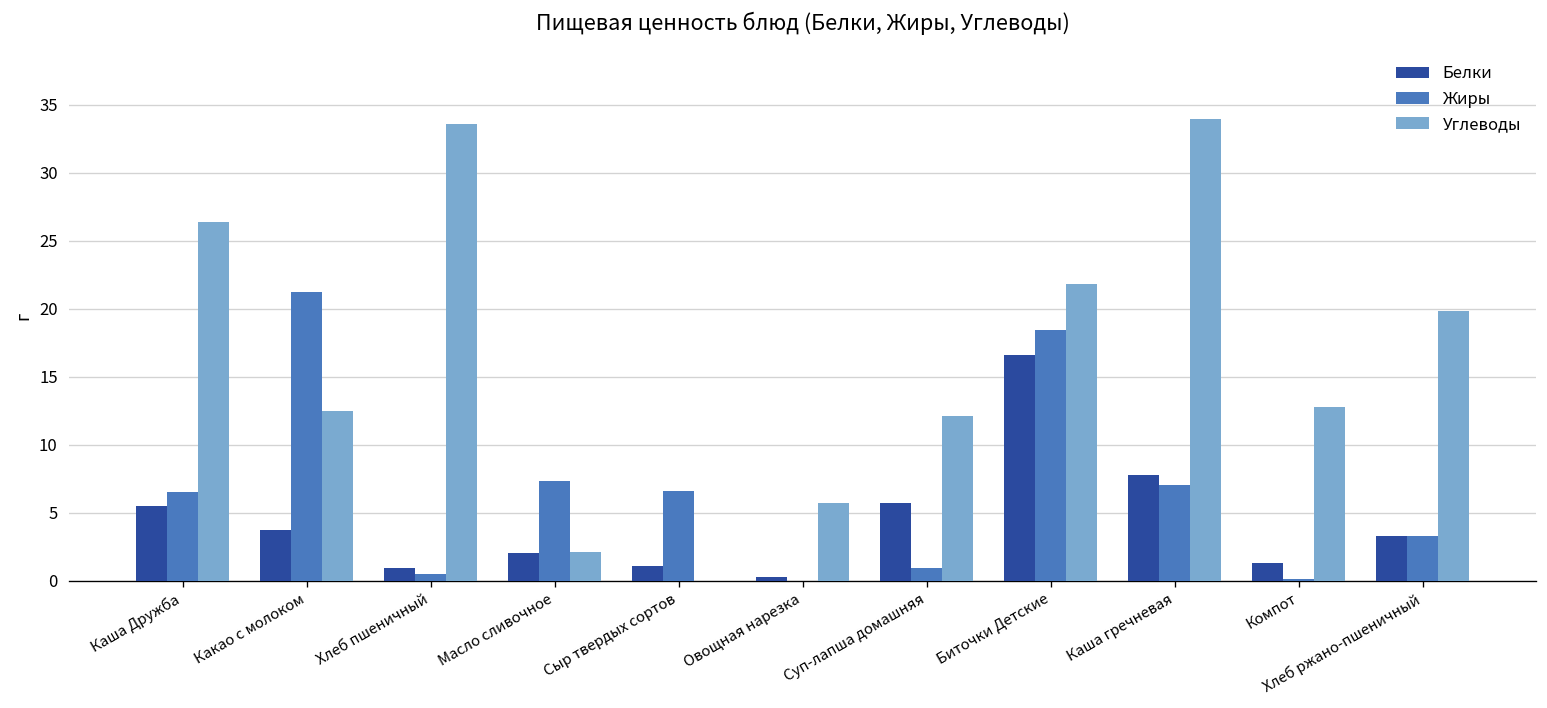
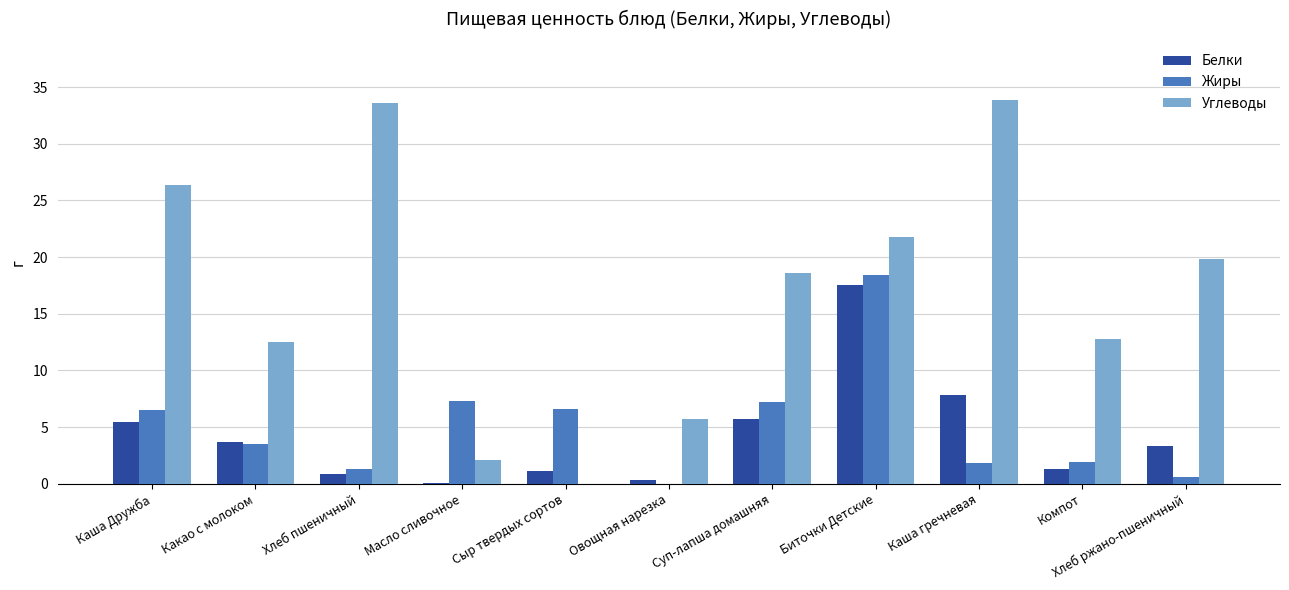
Жиры, Какао с молоком: 21.2 -> 3.5
Жиры, Хлеб пшеничный: 0.5 -> 1.3
Белки, Масло сливочное: 2.0 -> 0.1
Жиры, Суп-лапша домашняя: 0.9 -> 7.2
Углеводы, Суп-лапша домашняя: 12.1 -> 18.6
Белки, Биточки Детские: 16.6 -> 17.5
Жиры, Каша гречневая: 7.0 -> 1.8
Жиры, Компот: 0.1 -> 1.9
Жиры, Хлеб ржано-пшеничный: 3.3 -> 0.6
